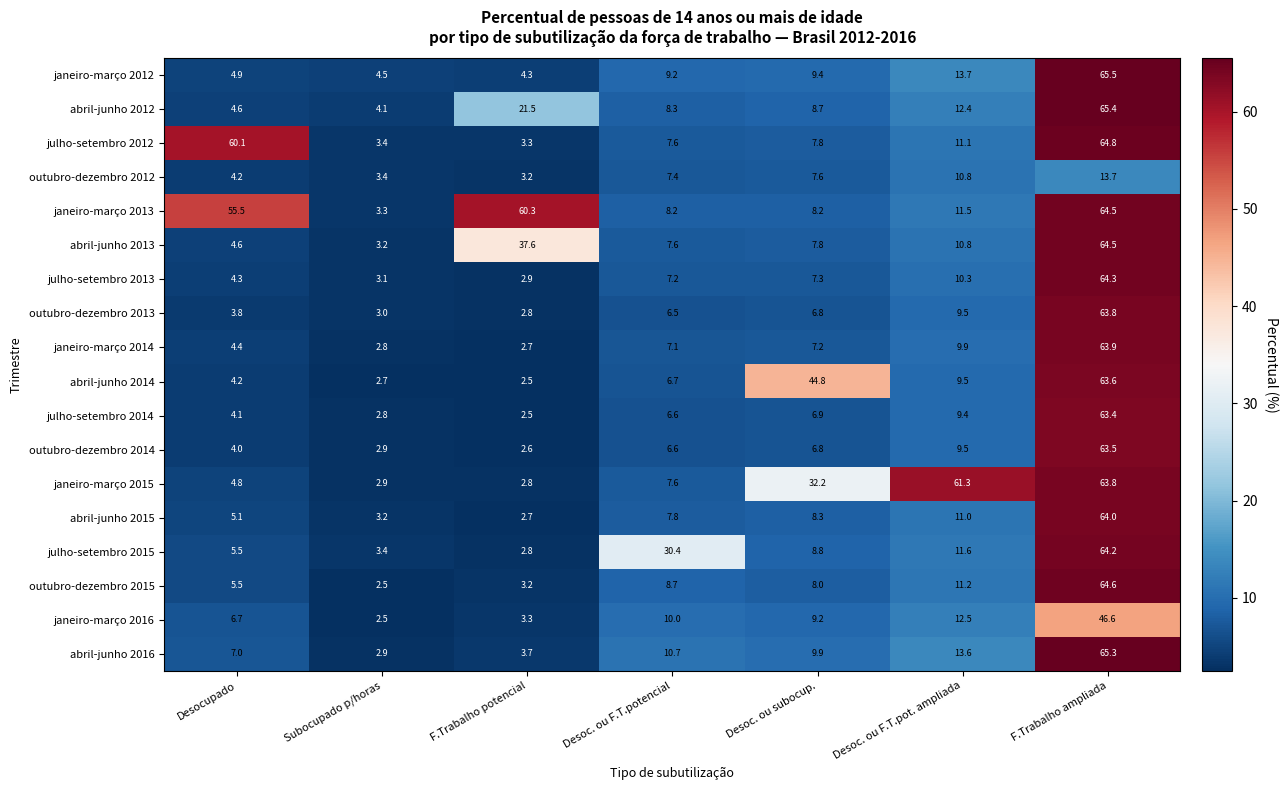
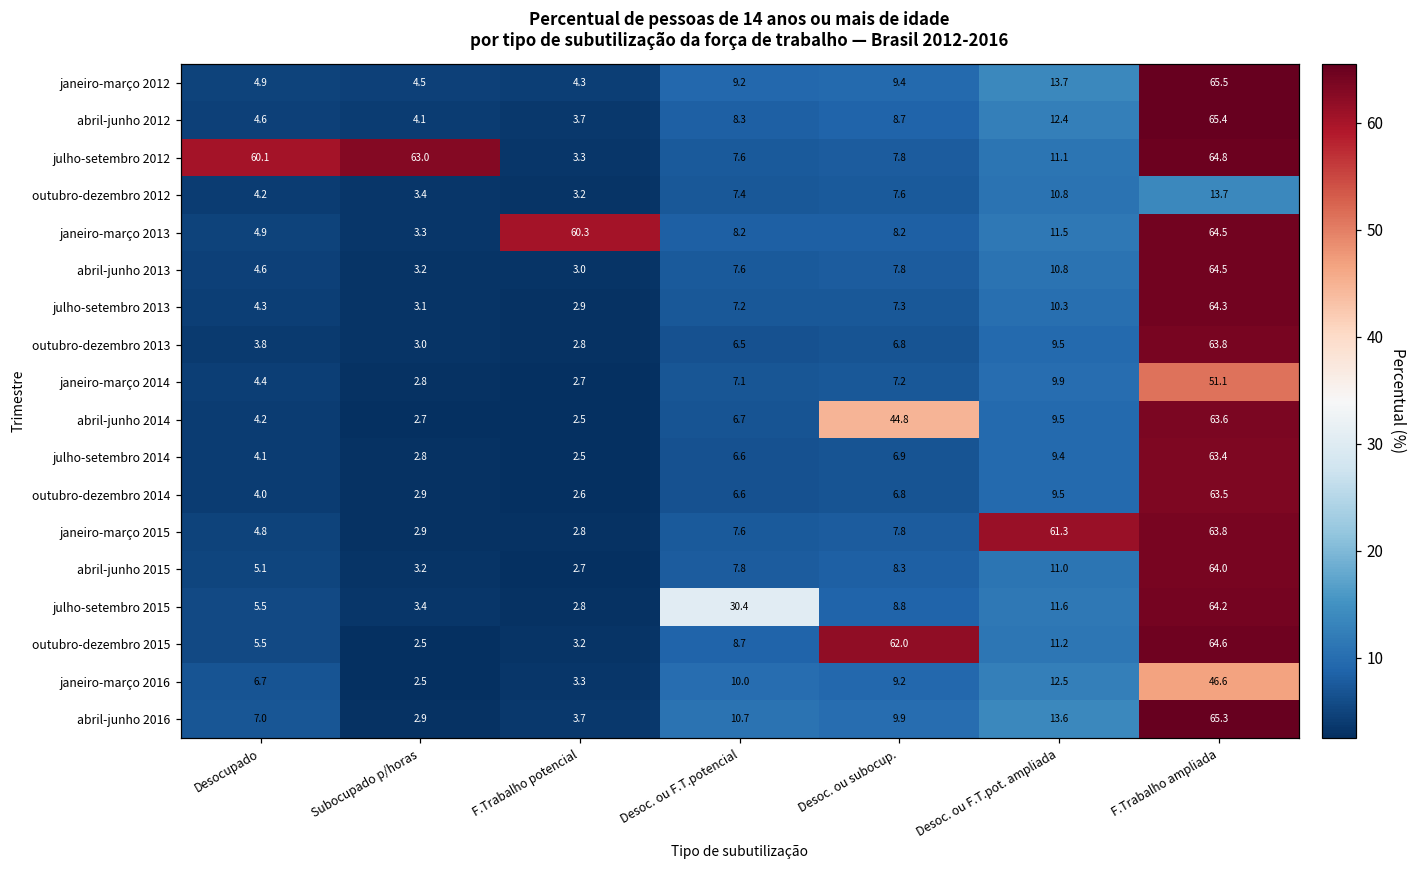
abril-junho 2012, F.Trabalho potencial: 21.5 -> 3.7
julho-setembro 2012, Subocupado p/horas: 3.4 -> 63.0
janeiro-março 2013, Desocupado: 55.5 -> 4.9
abril-junho 2013, F.Trabalho potencial: 37.6 -> 3.0
janeiro-março 2014, F.Trabalho ampliada: 63.9 -> 51.1
janeiro-março 2015, Desoc. ou subocup.: 32.2 -> 7.8
outubro-dezembro 2015, Desoc. ou subocup.: 8.0 -> 62.0
